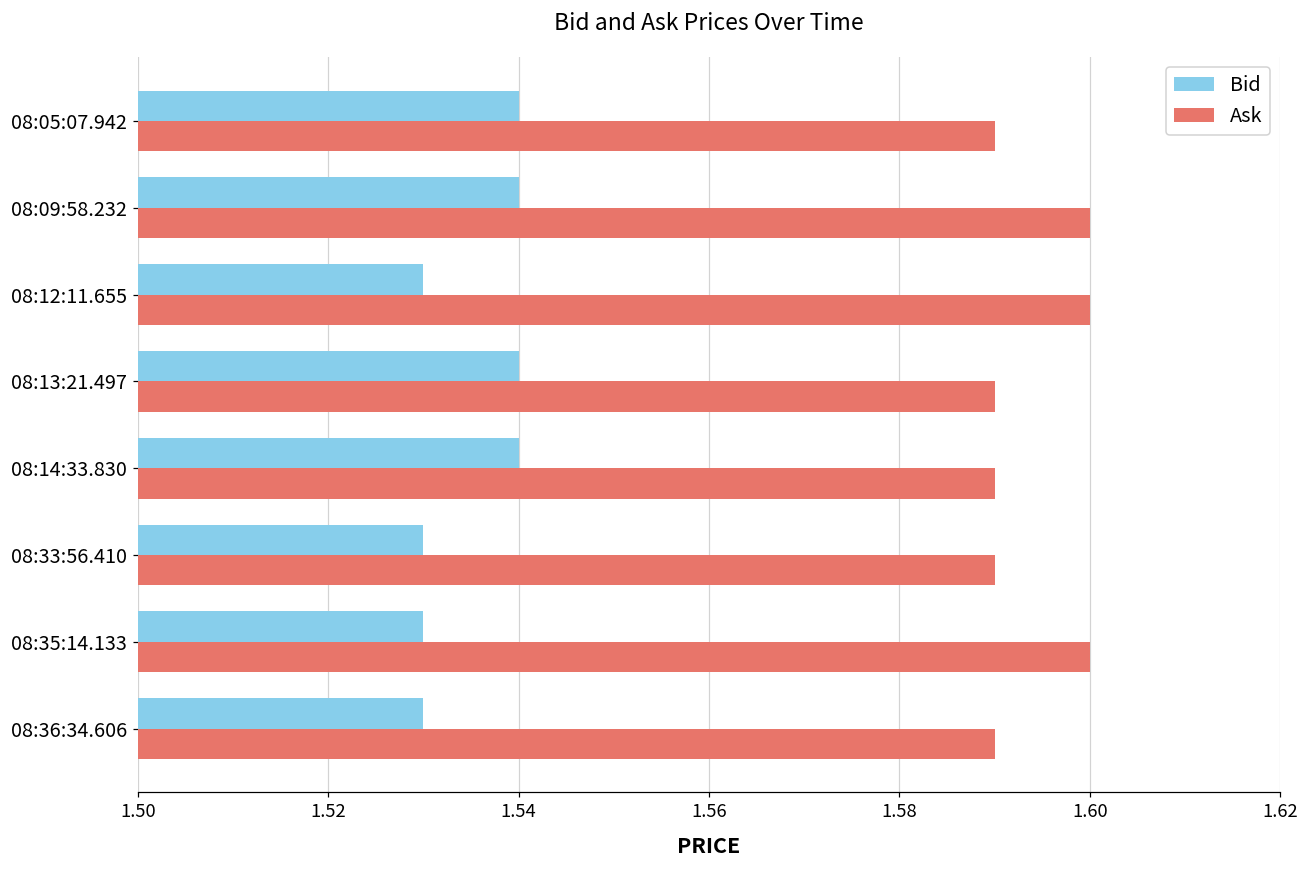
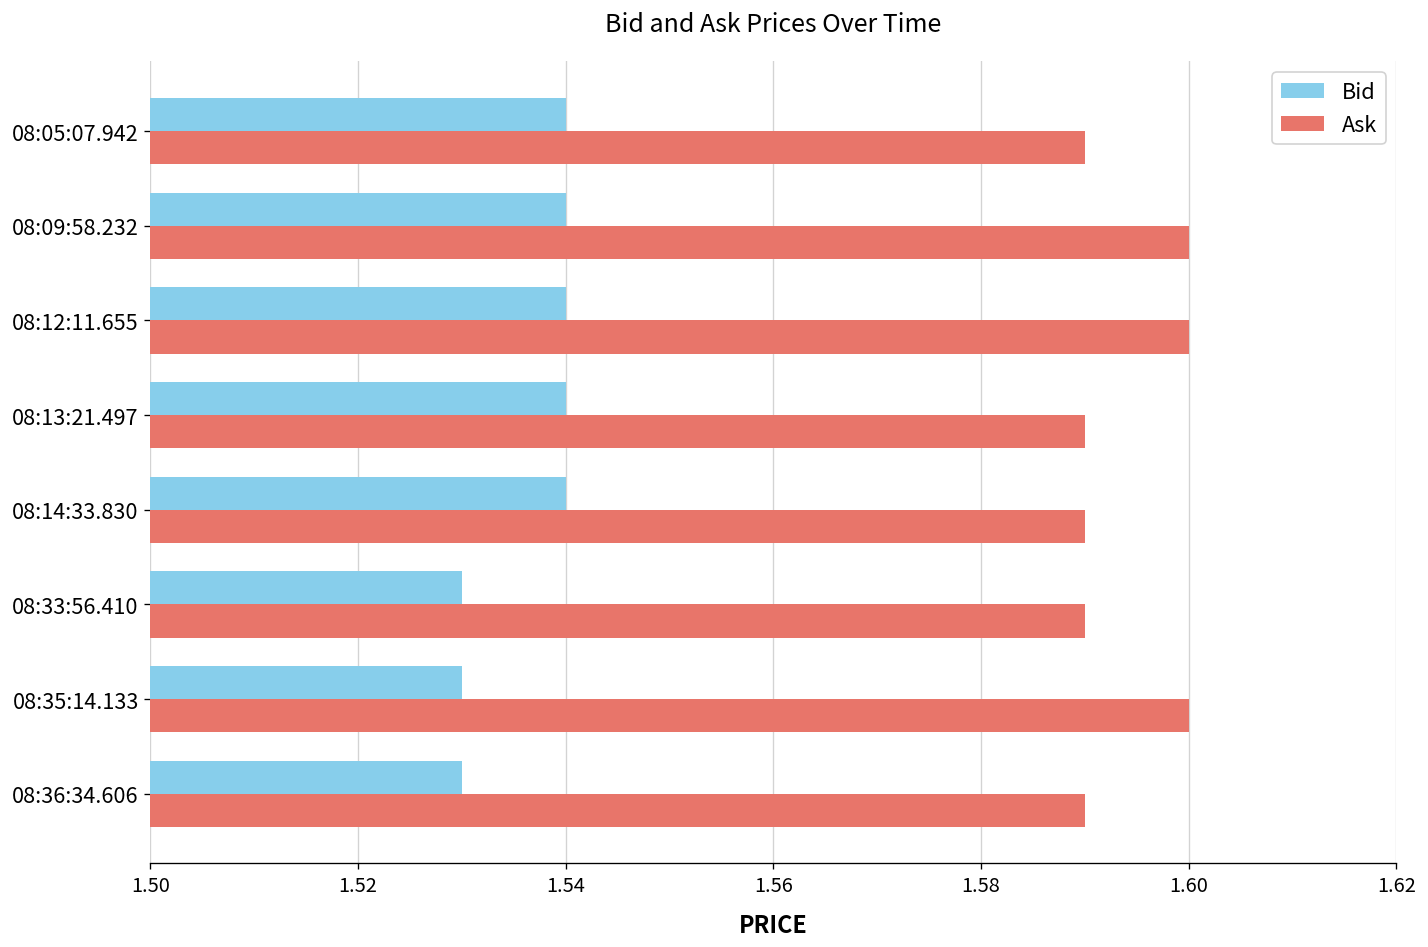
Bid, 08:12:11.655: 1.53 -> 1.54
